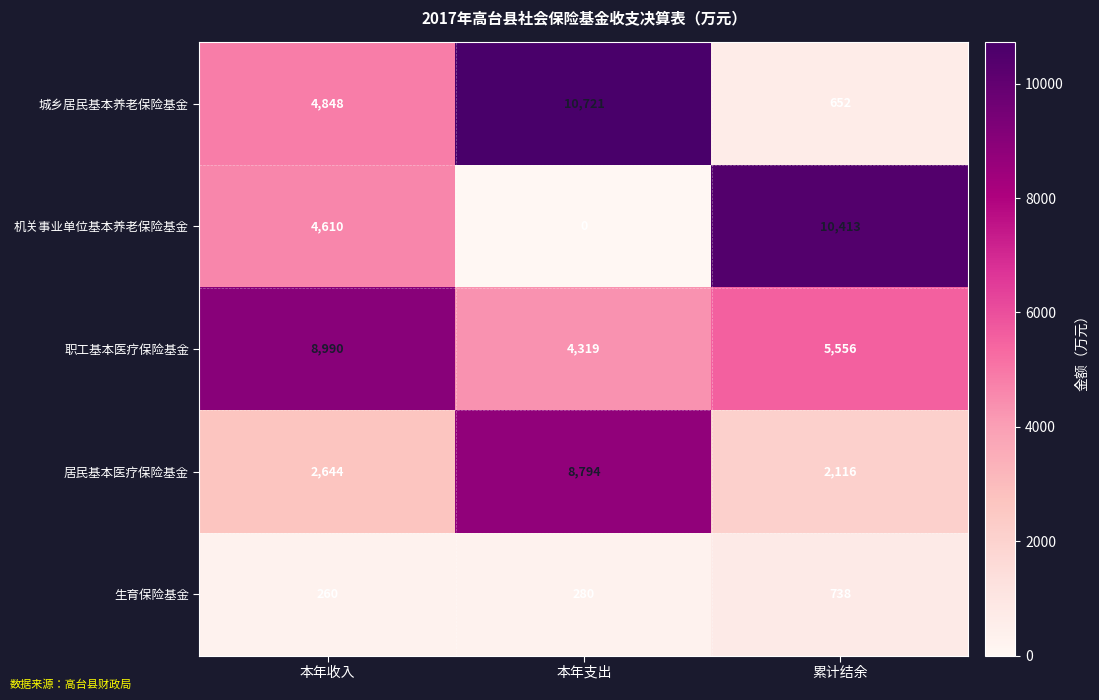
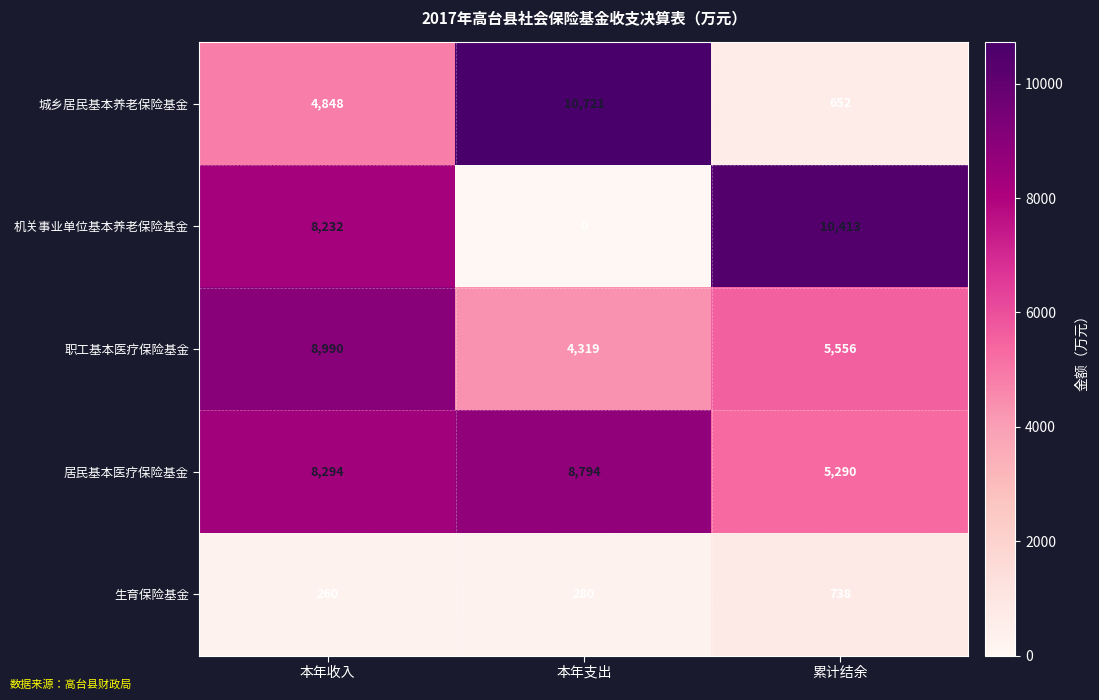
机关事业单位基本养老保险基金, 本年收入: 4,610 -> 8,232
居民基本医疗保险基金, 本年收入: 2,644 -> 8,294
居民基本医疗保险基金, 累计结余: 2,116 -> 5,290
